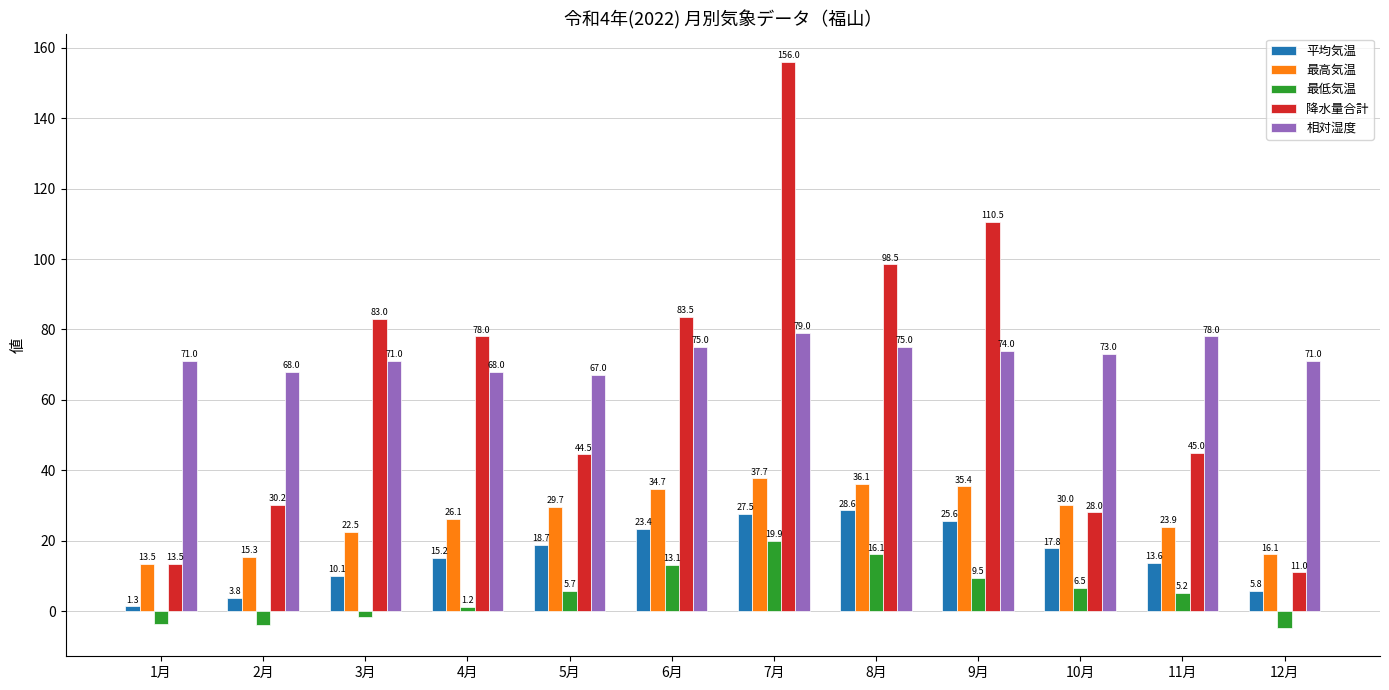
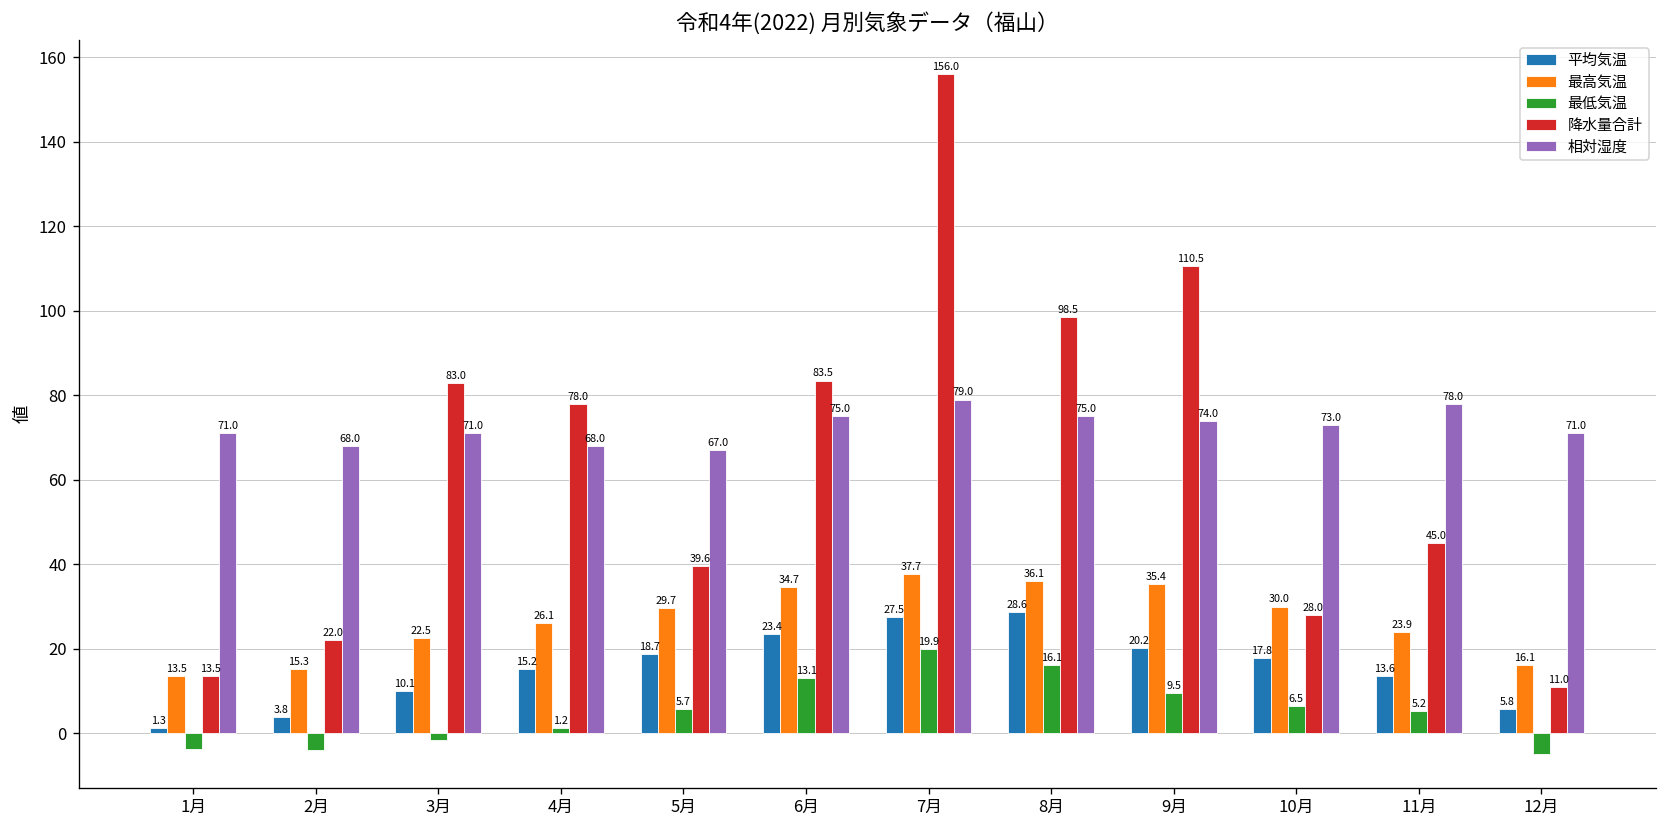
降水量合計, 2月: 30.2 -> 22.0
降水量合計, 5月: 44.5 -> 39.6
平均気温, 9月: 25.6 -> 20.2
